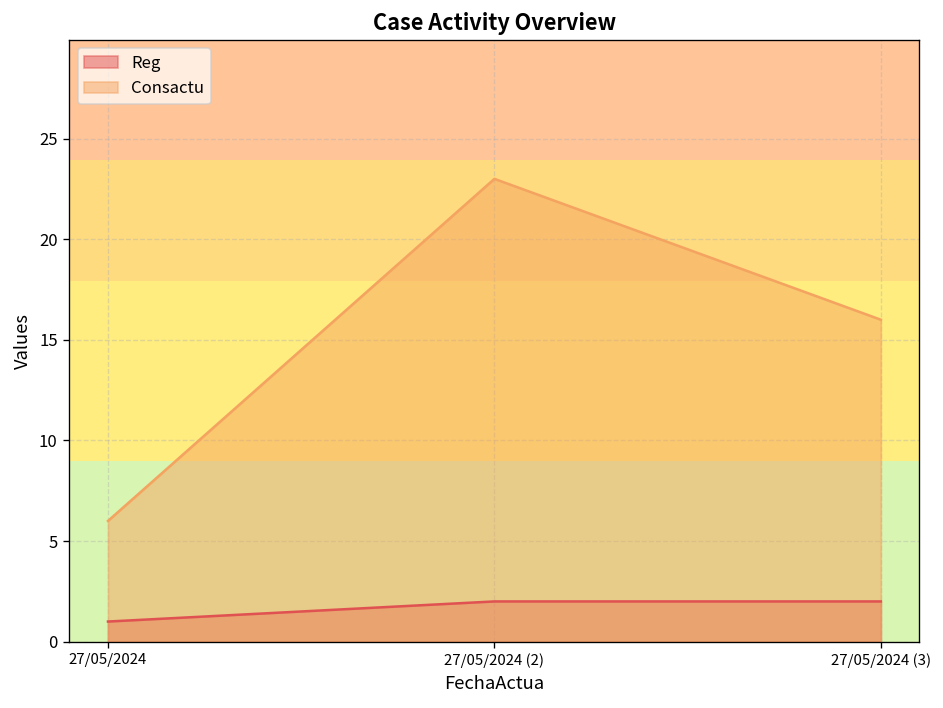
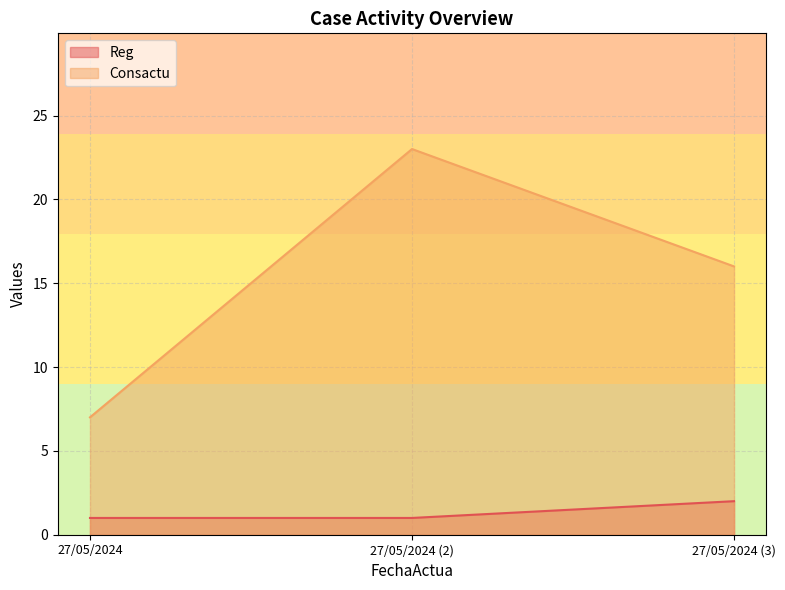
Consactu, 27/05/2024: 6 -> 7
Reg, 27/05/2024 (2): 2 -> 1
